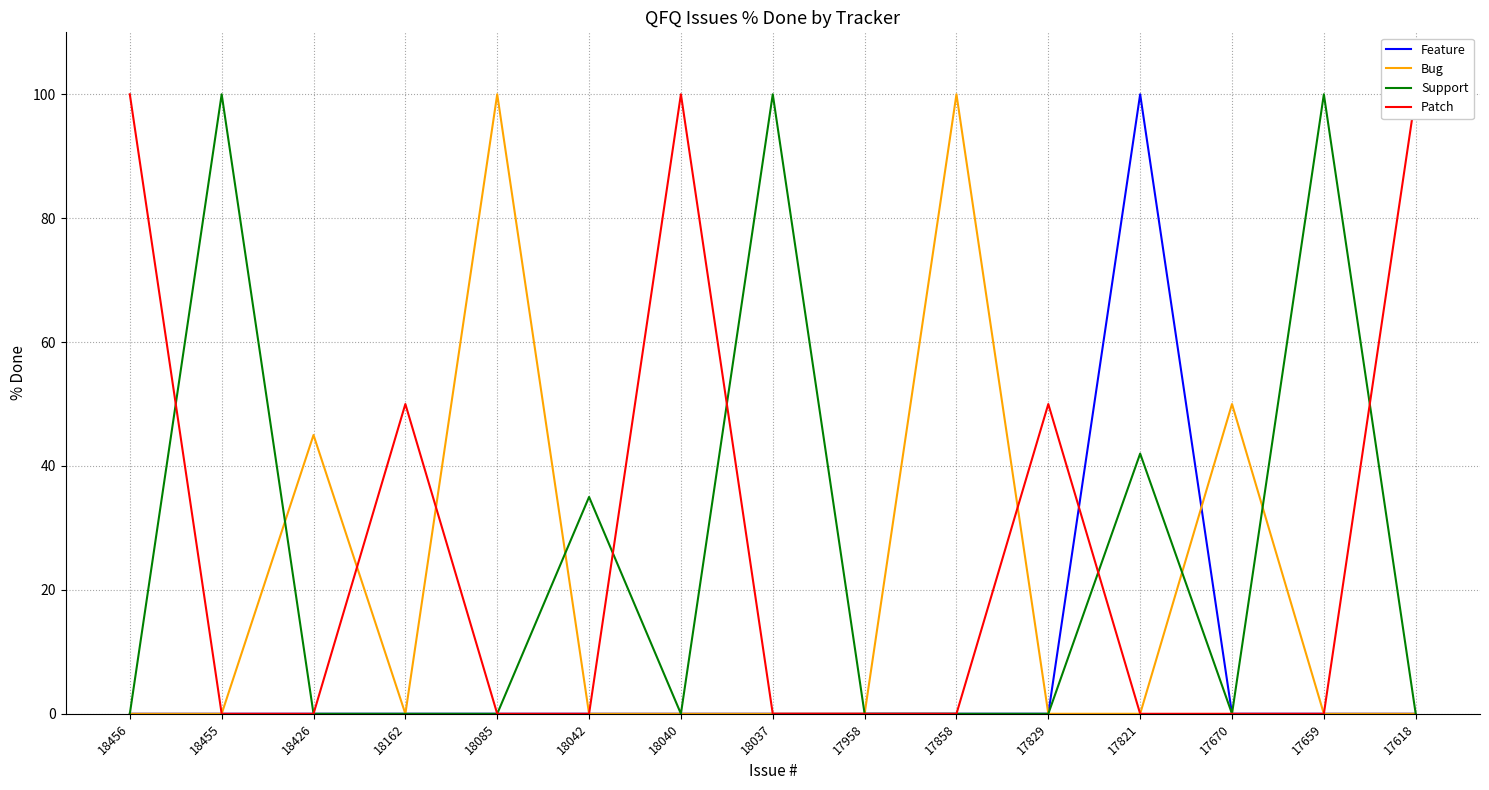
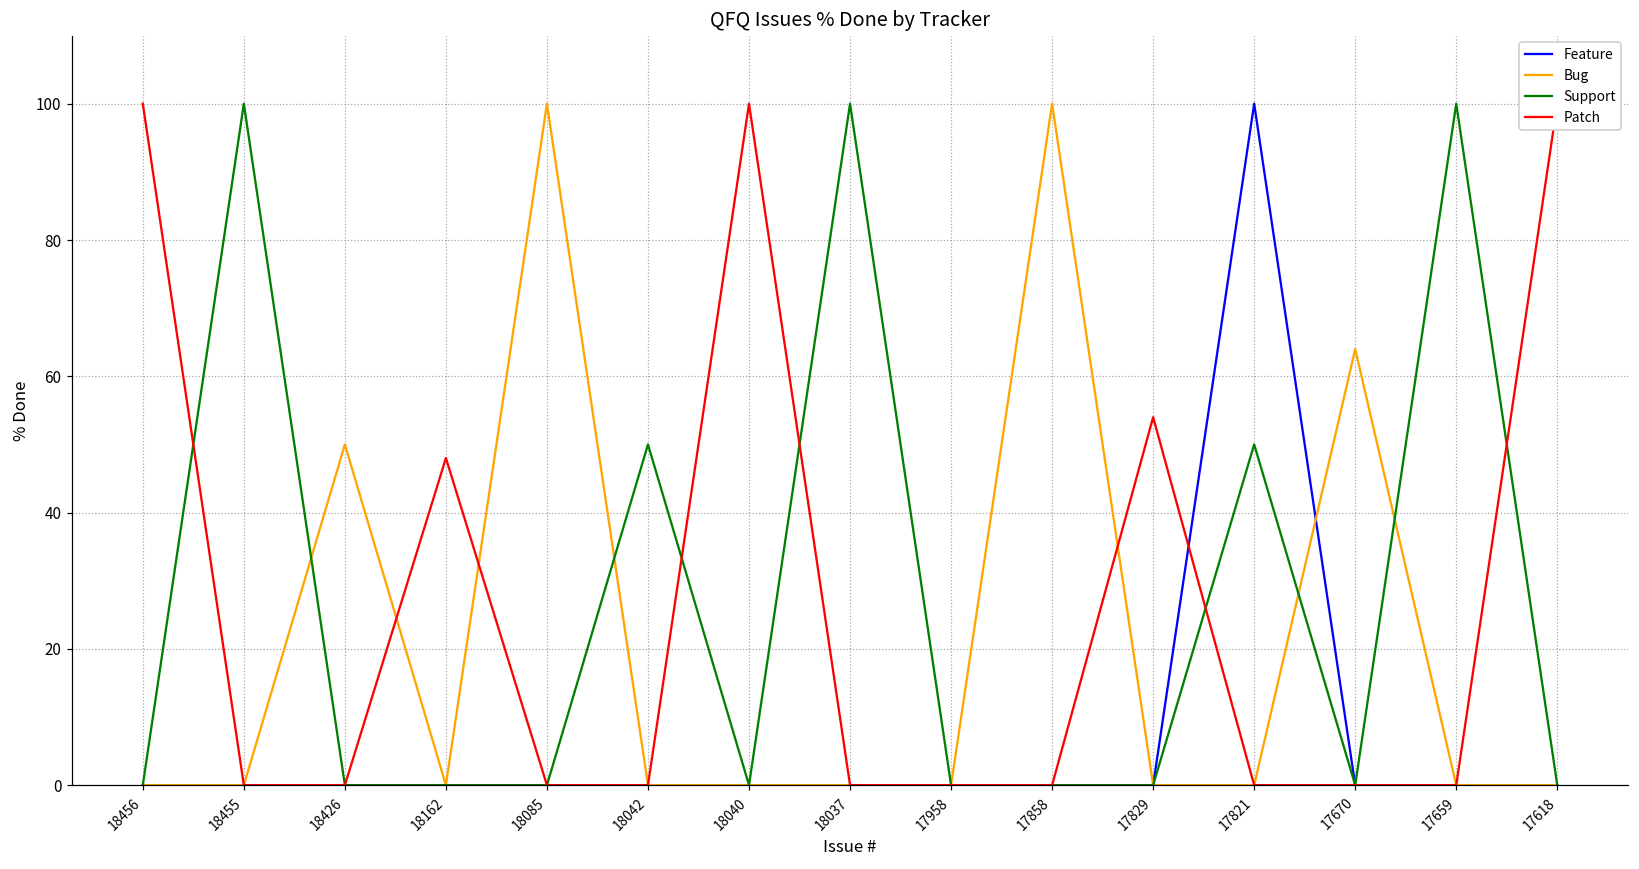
Bug, 18426: 45 -> 50
Patch, 18162: 50 -> 48
Support, 18042: 35 -> 50
Patch, 17829: 50 -> 54
Support, 17821: 42 -> 50
Bug, 17670: 50 -> 64
